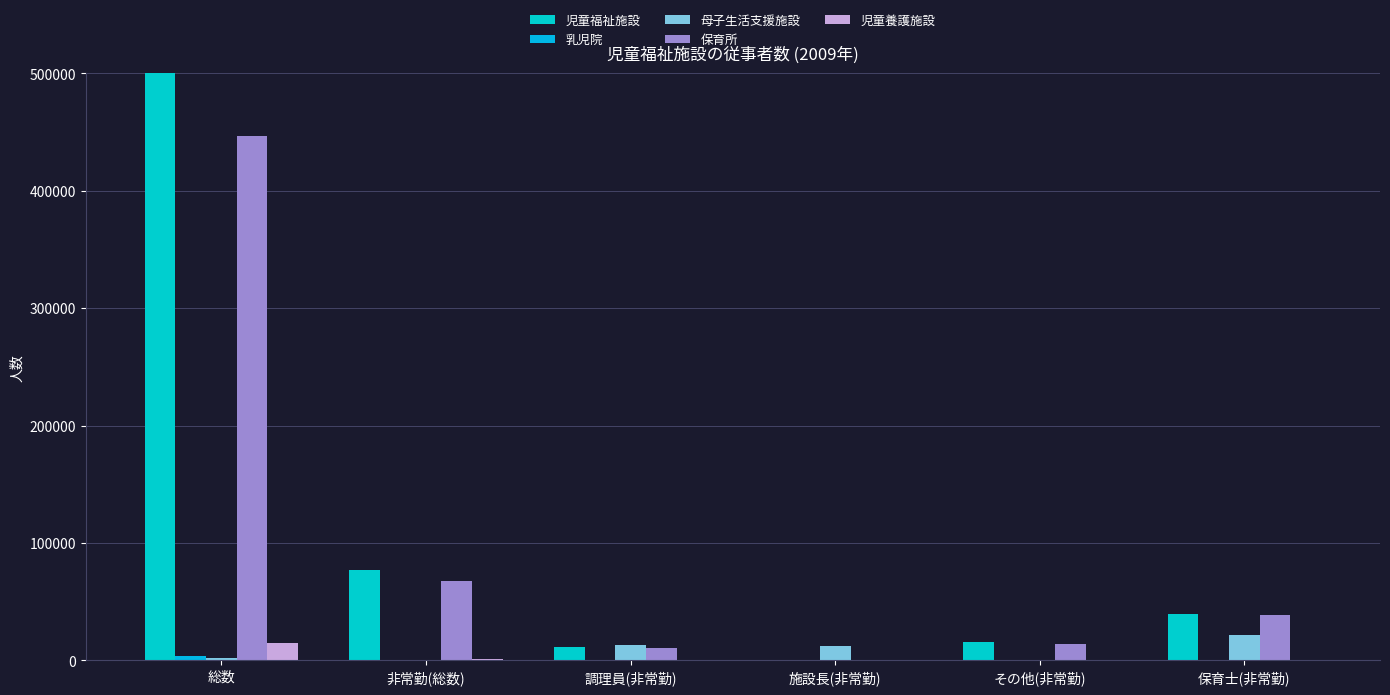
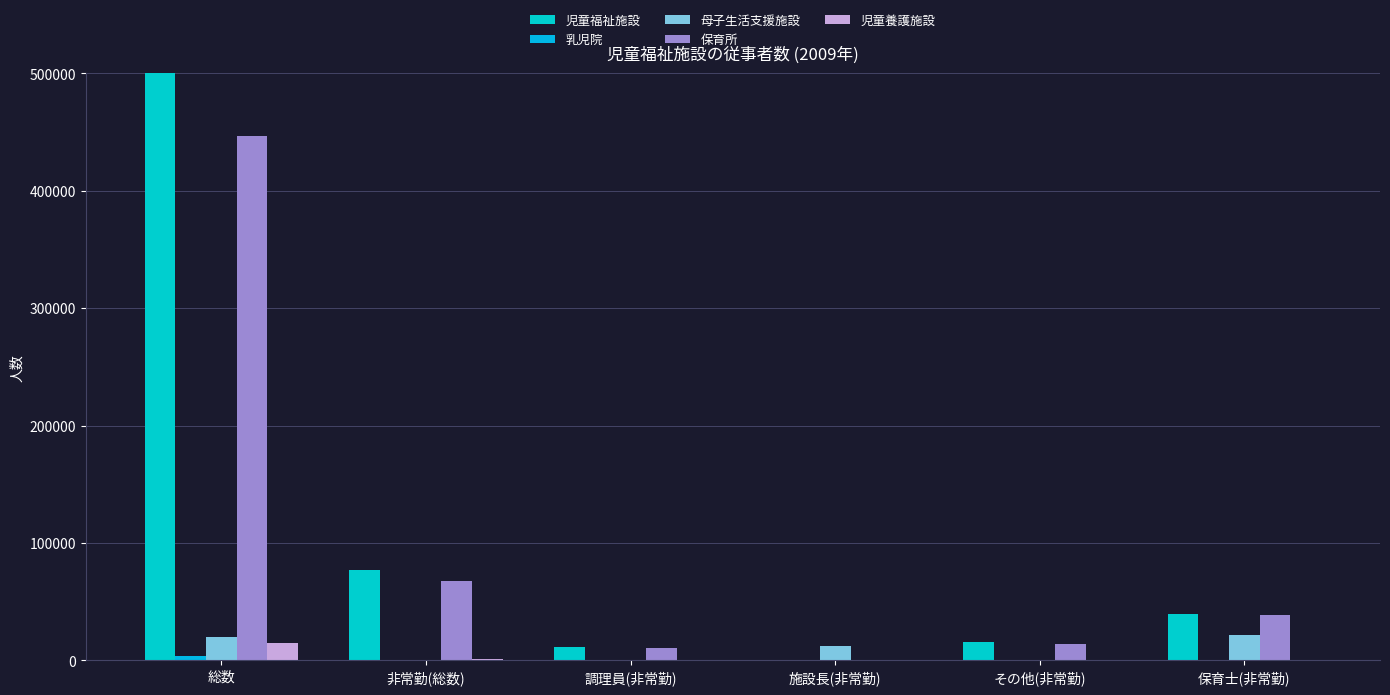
母子生活支援施設, 総数: 2000 -> 20000
母子生活支援施設, 調理員(非常勤): 13000 -> 0
